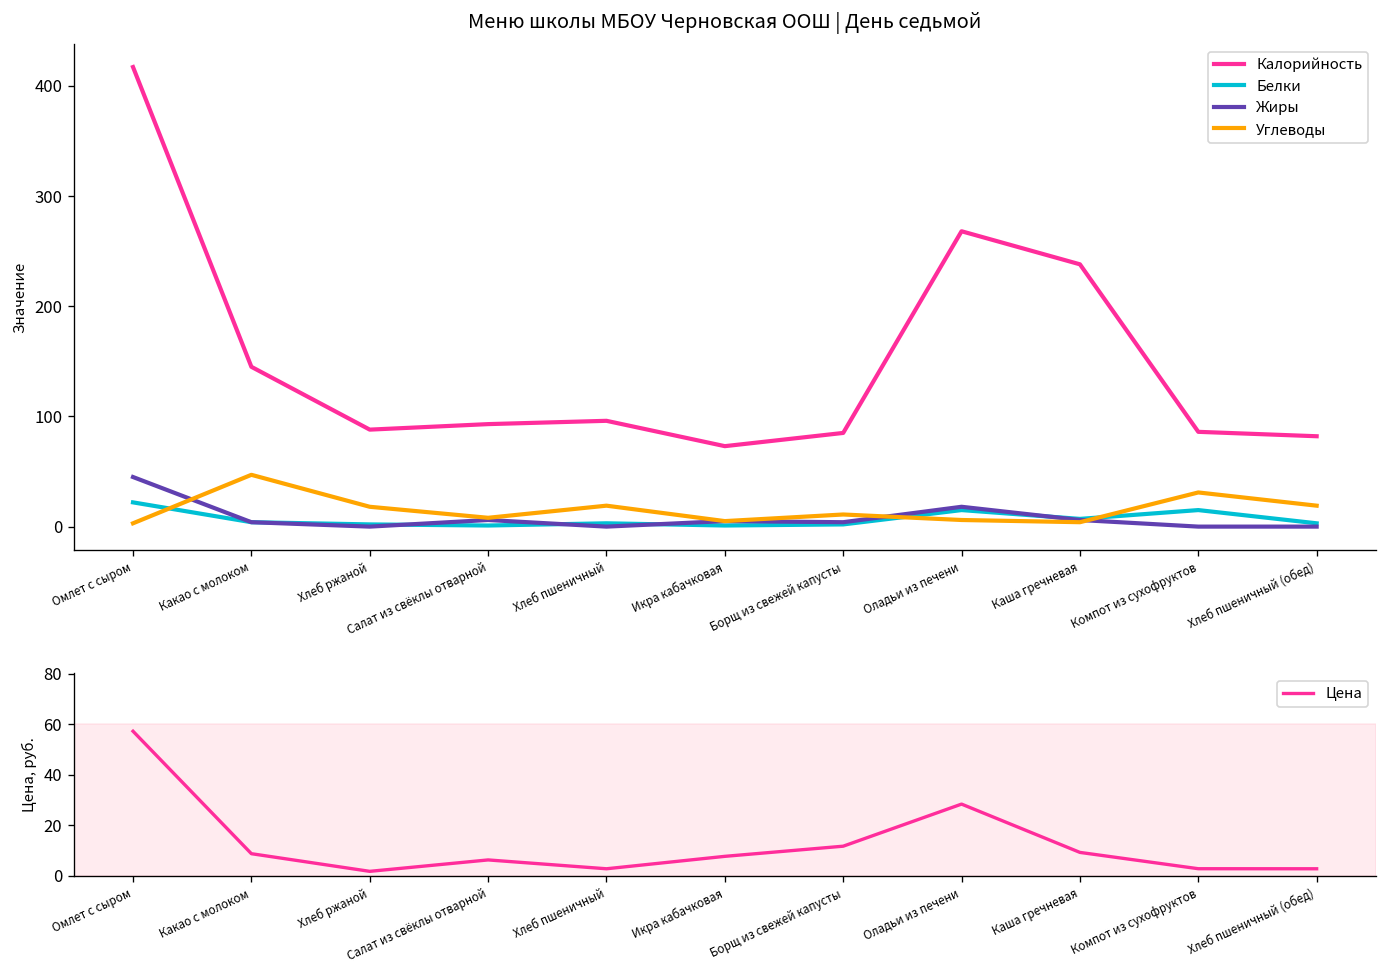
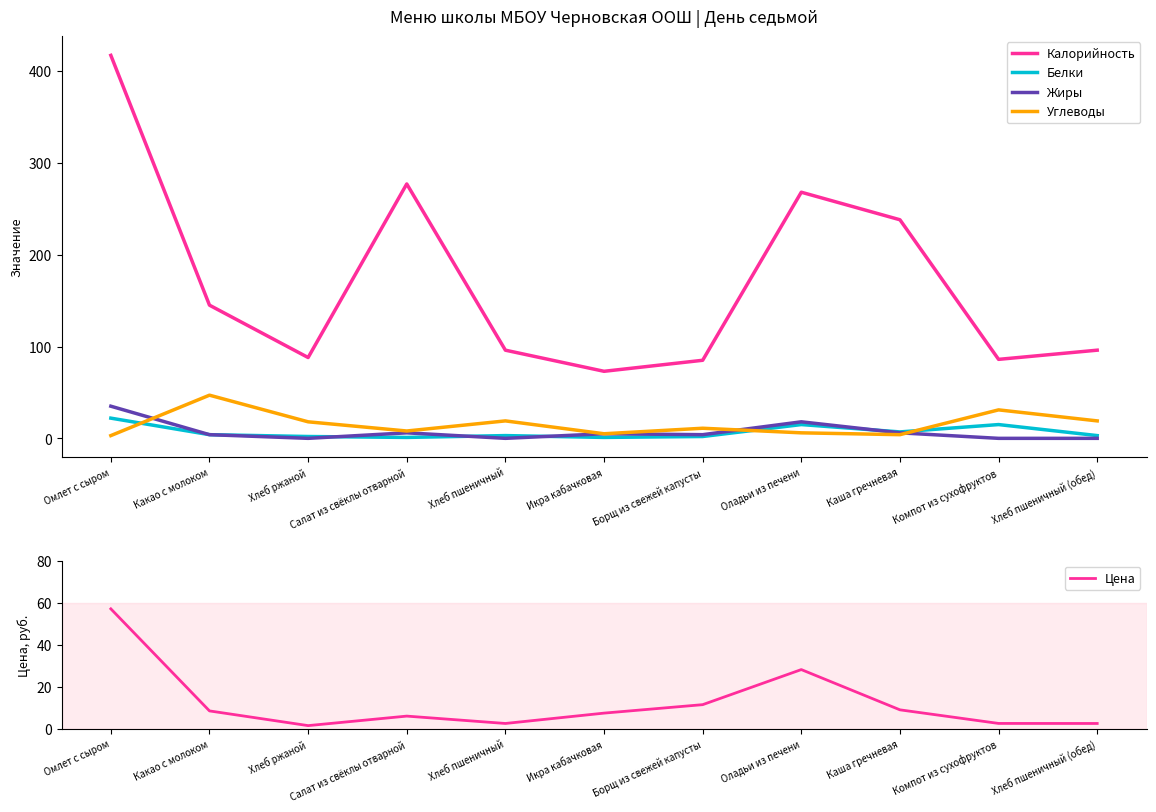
Меню школы МБОУ Черновская ООШ | День седьмой, Жиры, Омлет с сыром: 50 -> 40
Меню школы МБОУ Черновская ООШ | День седьмой, Калорийность, Салат из свёклы отварной: 90 -> 280
Меню школы МБОУ Черновская ООШ | День седьмой, Калорийность, Хлеб пшеничный (обед): 80 -> 100
